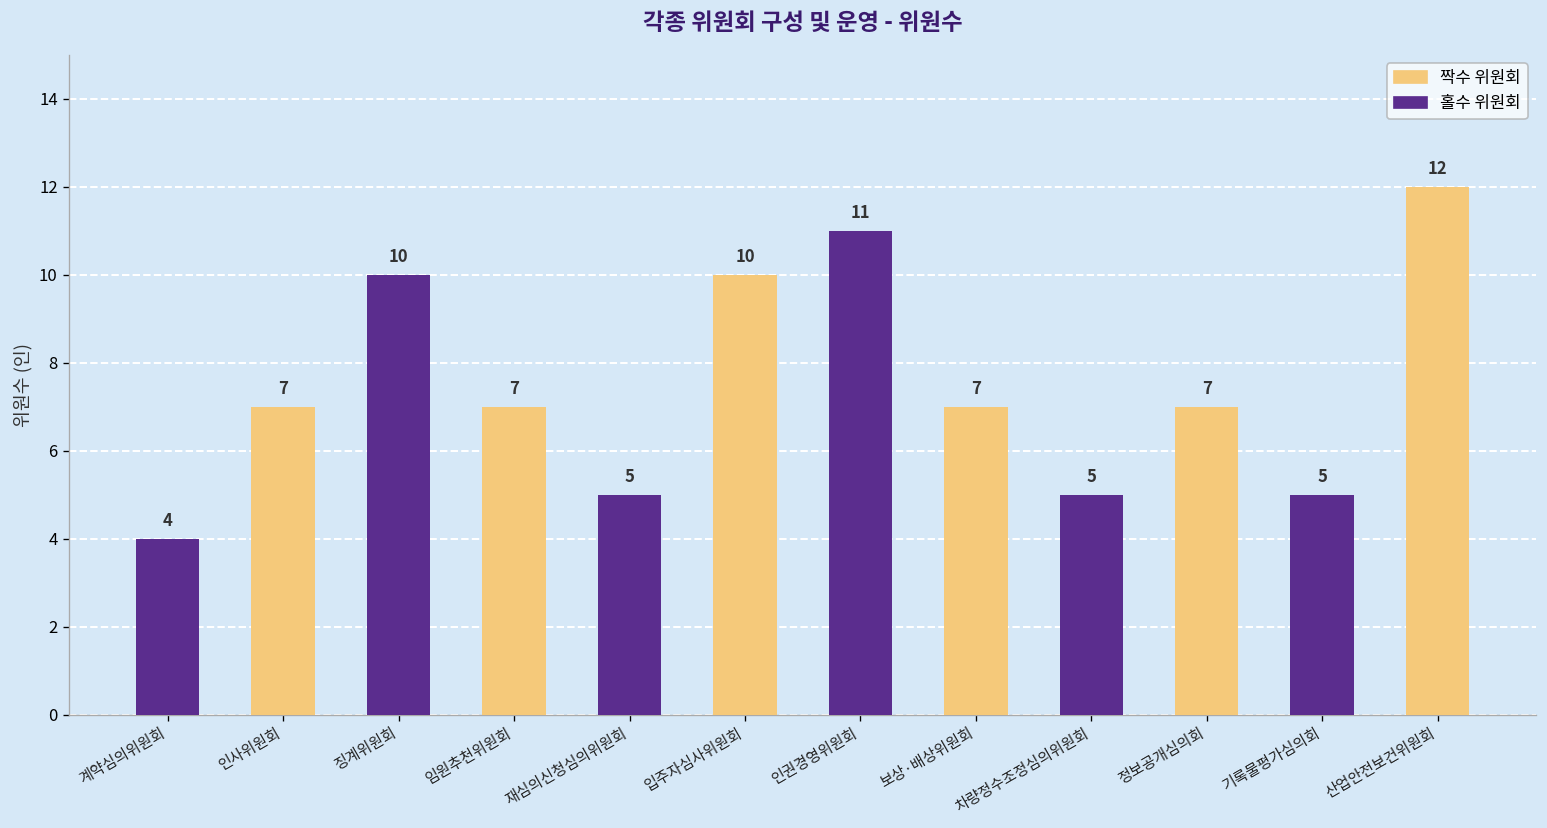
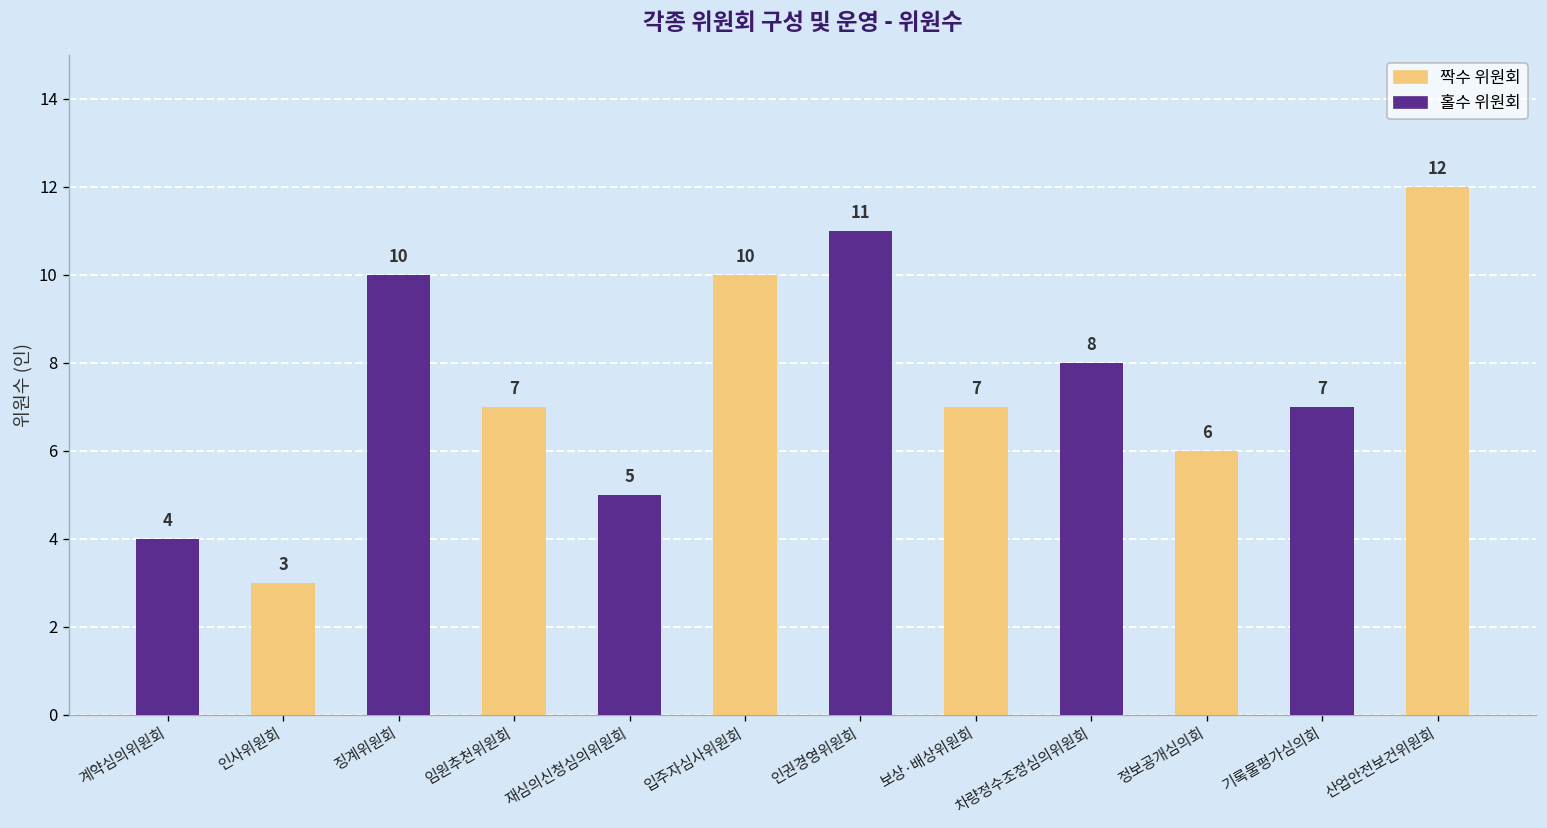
인사위원회: 7 -> 3
차량정수조정심의위원회: 5 -> 8
정보공개심의회: 7 -> 6
기록물평가심의회: 5 -> 7
